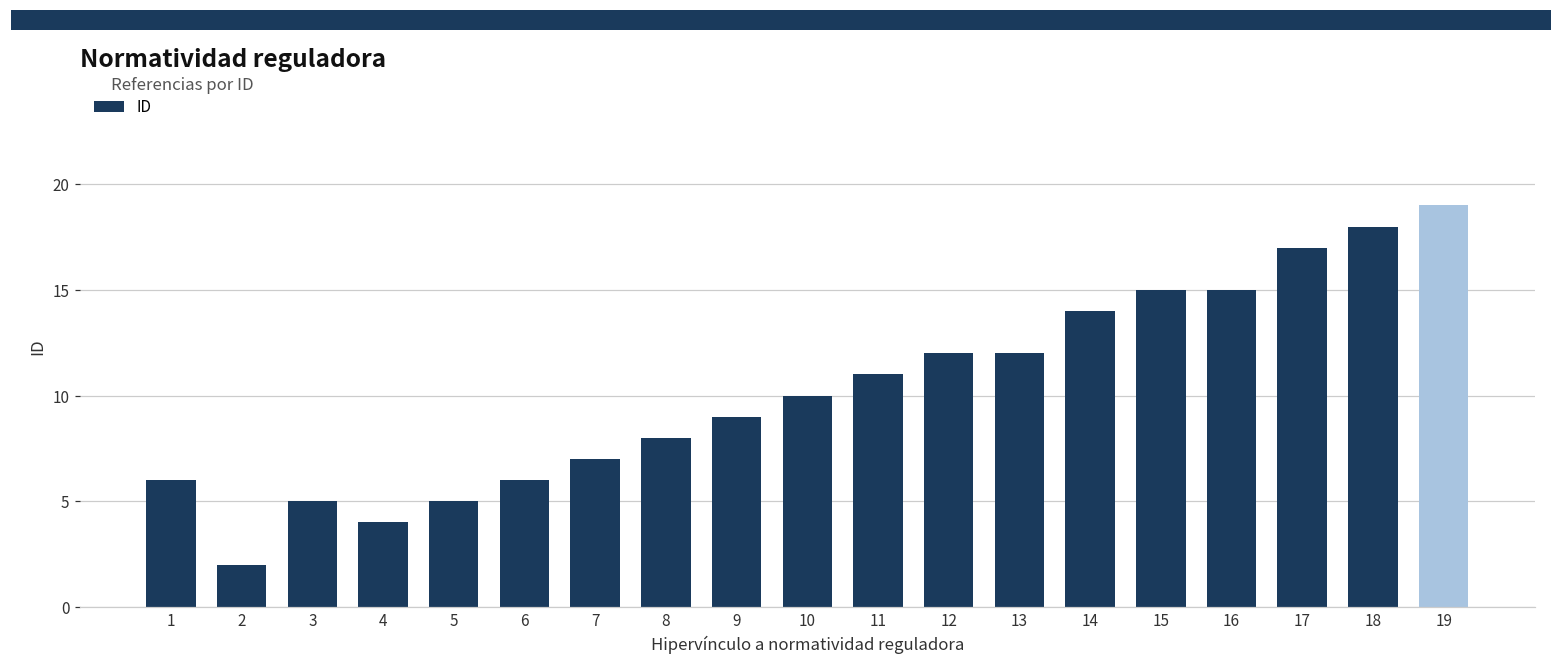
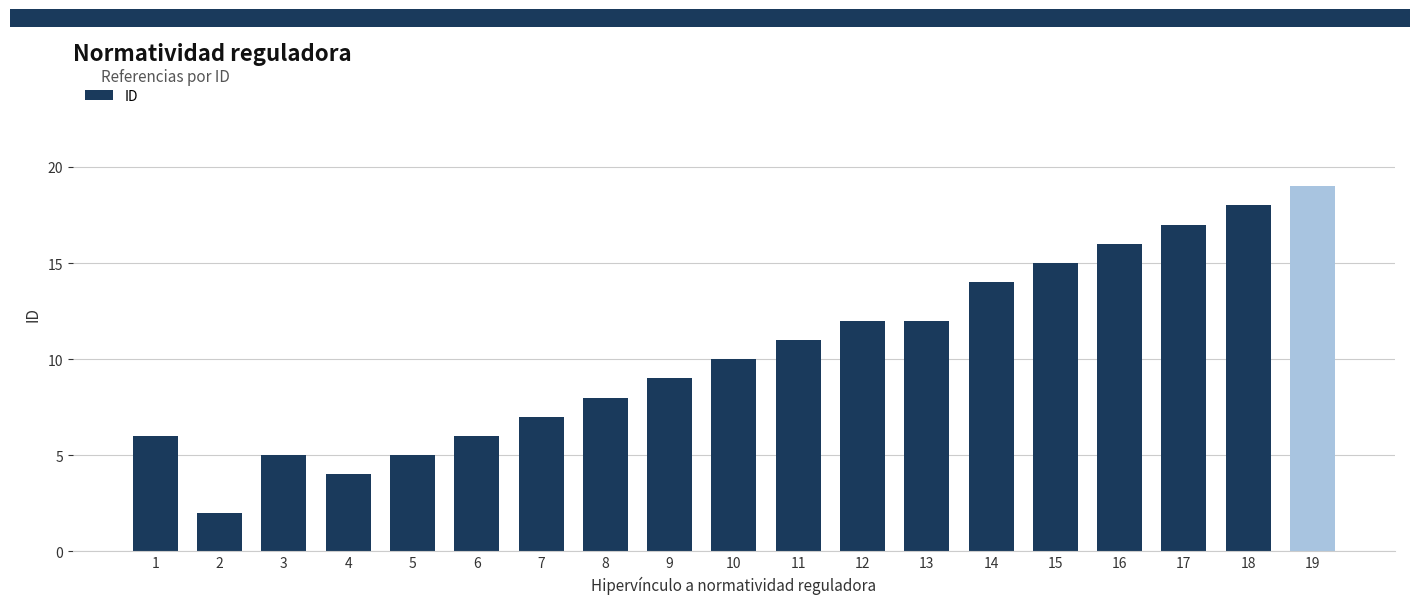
16: 15 -> 16
